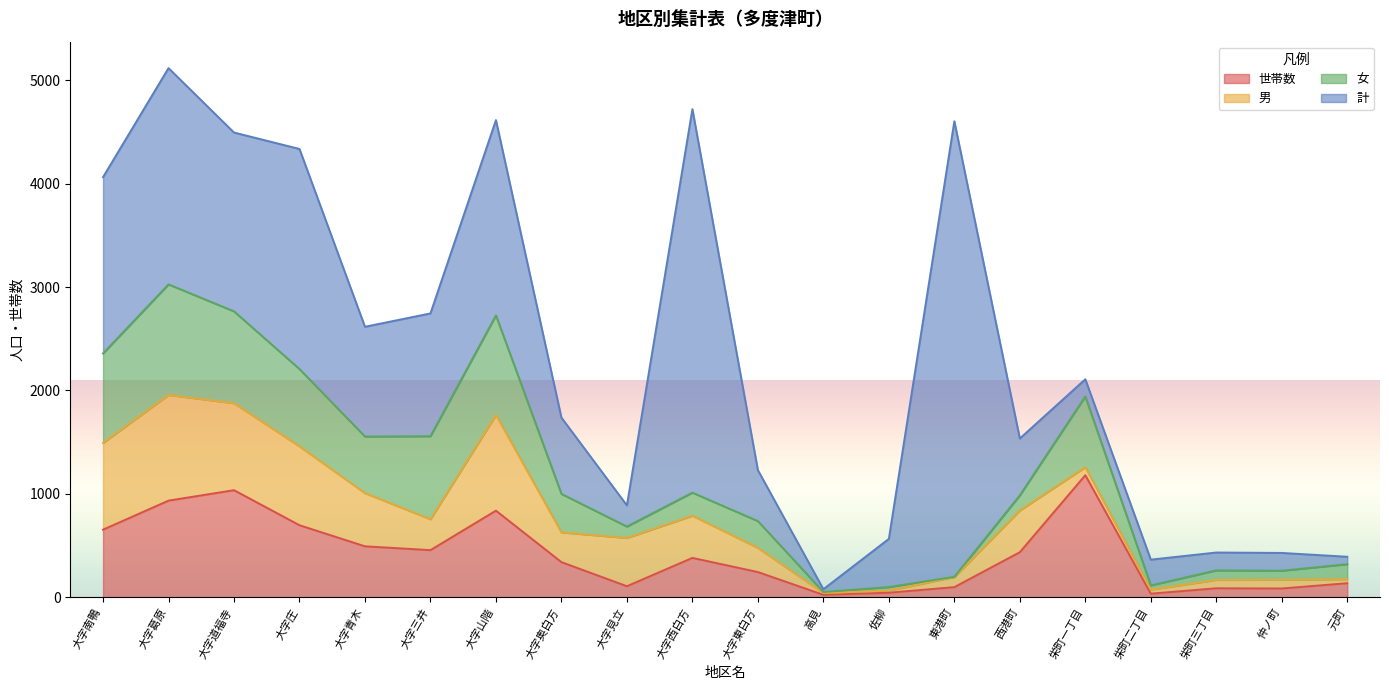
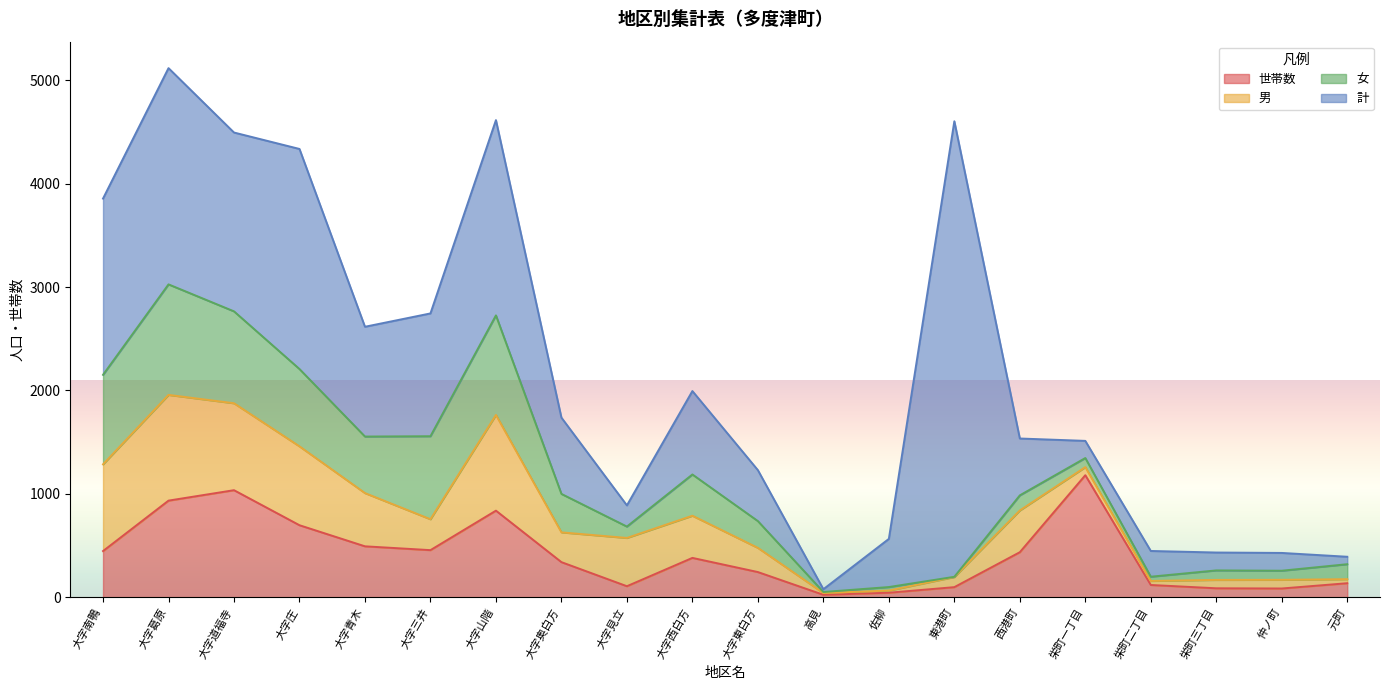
世帯数, 大字南鴨: 650 -> 450
女, 大字西白方: 220 -> 400
計, 大字西白方: 3710 -> 810
女, 栄町一丁目: 680 -> 90
世帯数, 栄町二丁目: 30 -> 120
